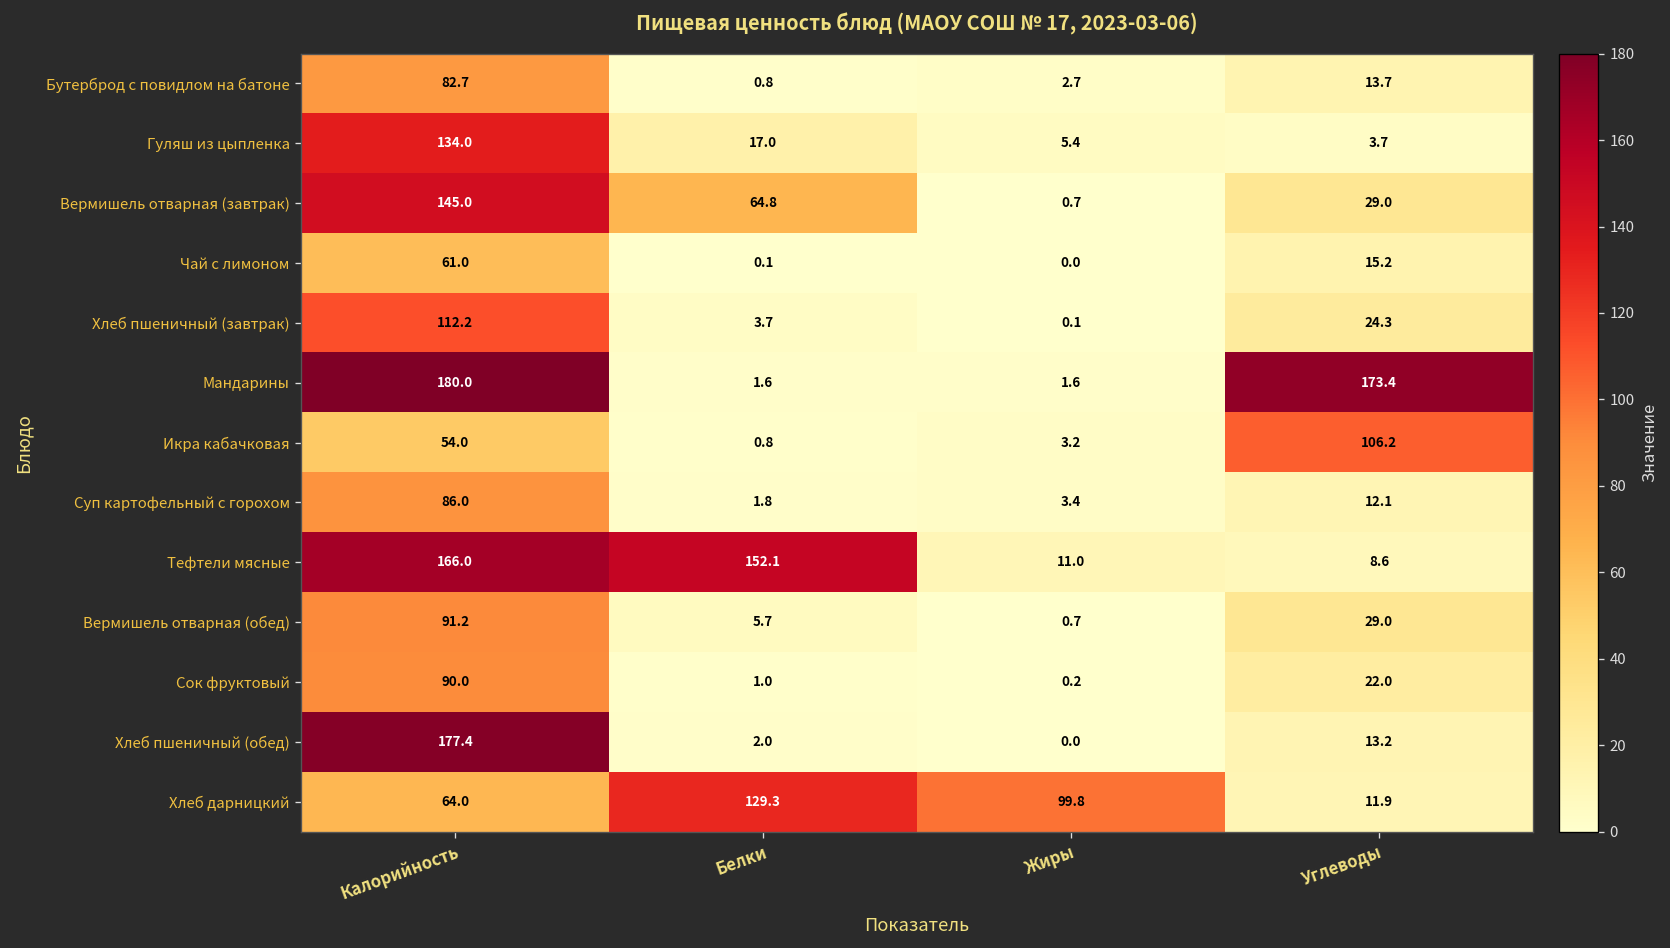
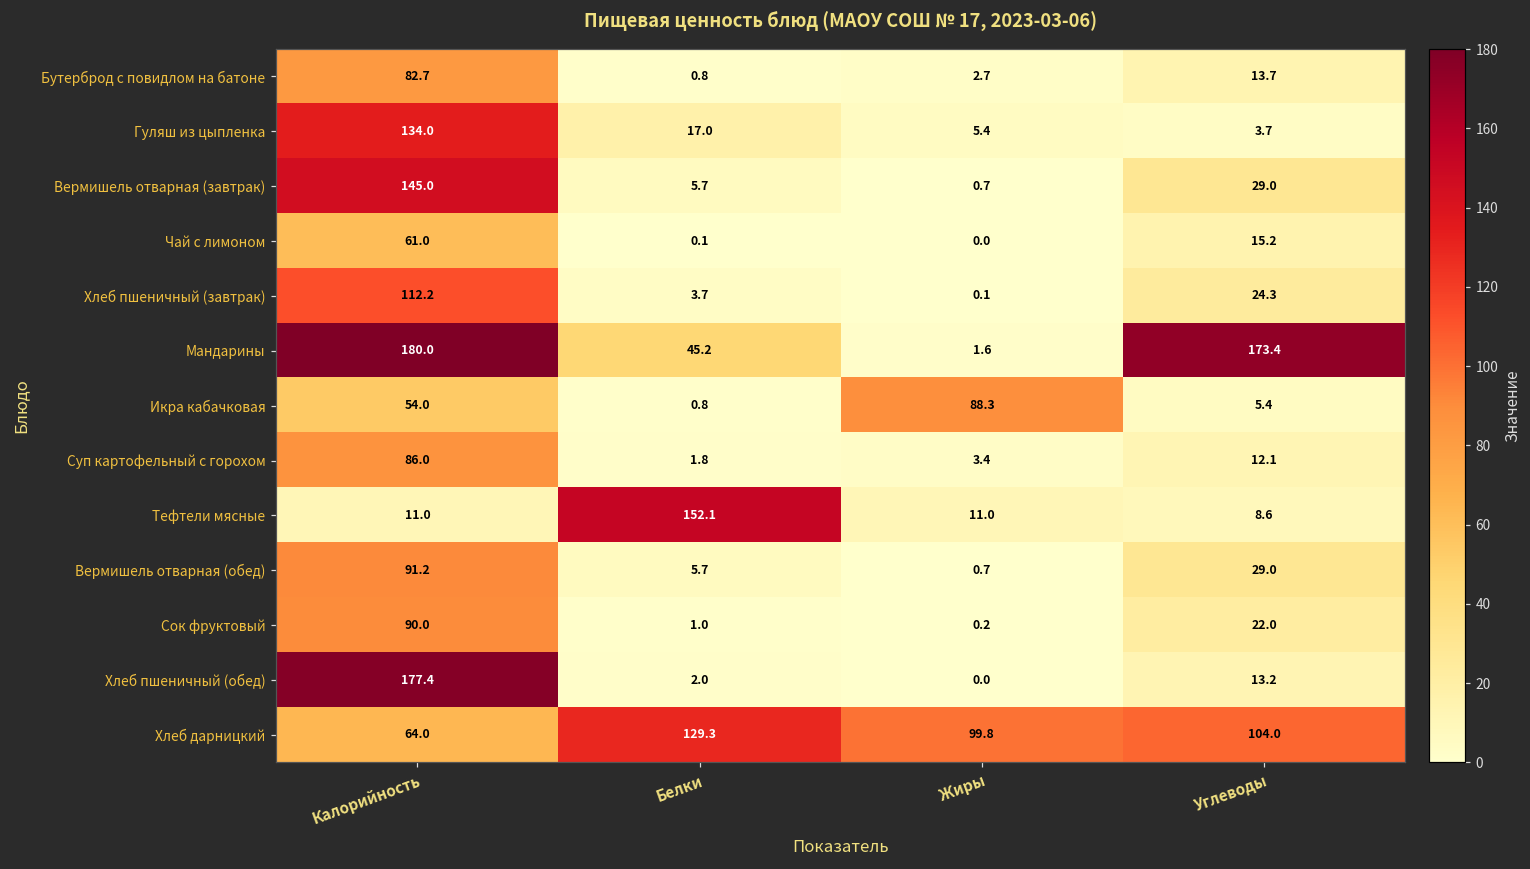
Вермишель отварная (завтрак), Белки: 64.8 -> 5.7
Мандарины, Белки: 1.6 -> 45.2
Икра кабачковая, Жиры: 3.2 -> 88.3
Икра кабачковая, Углеводы: 106.2 -> 5.4
Тефтели мясные, Калорийность: 166.0 -> 11.0
Хлеб дарницкий, Углеводы: 11.9 -> 104.0
